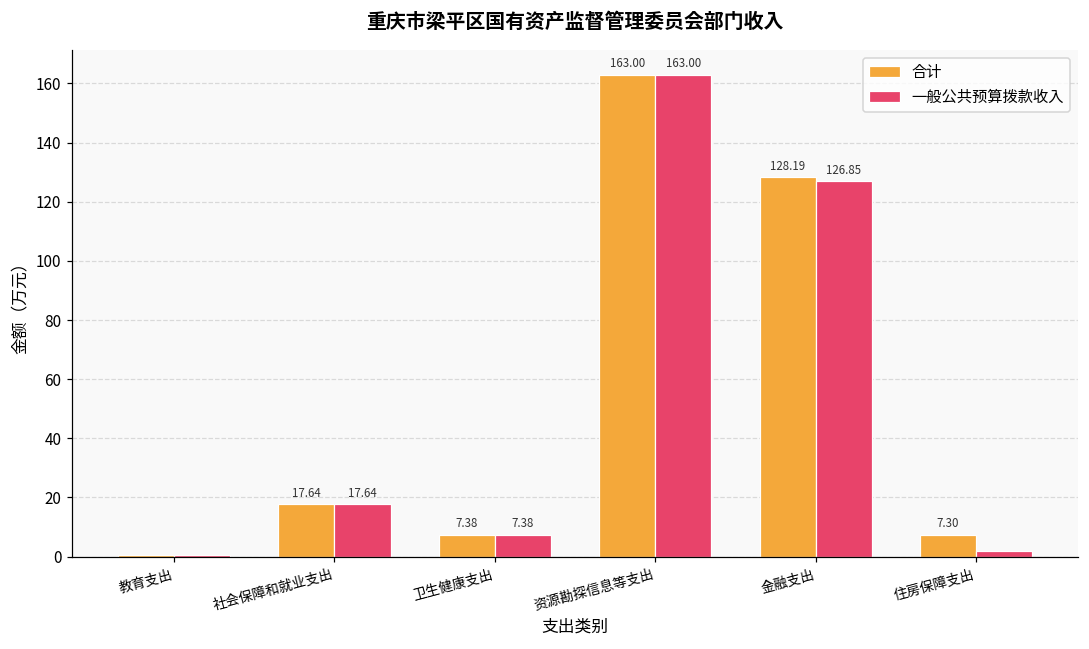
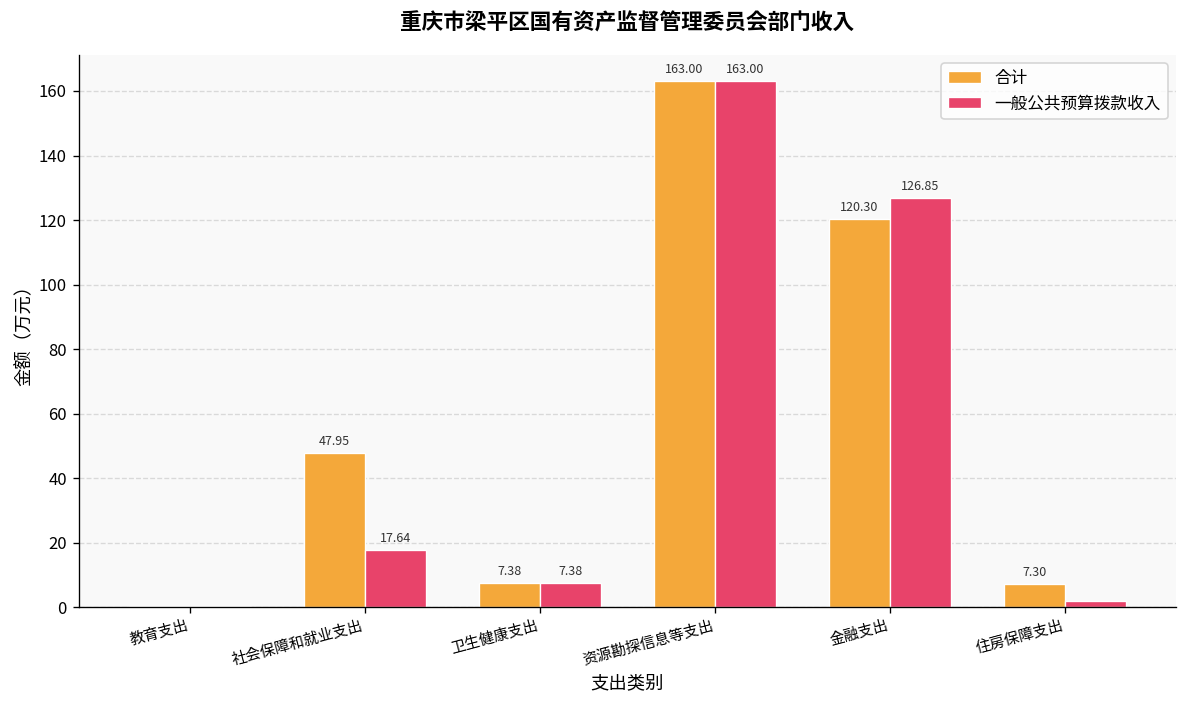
合计, 社会保障和就业支出: 17.64 -> 47.95
合计, 金融支出: 128.19 -> 120.30
